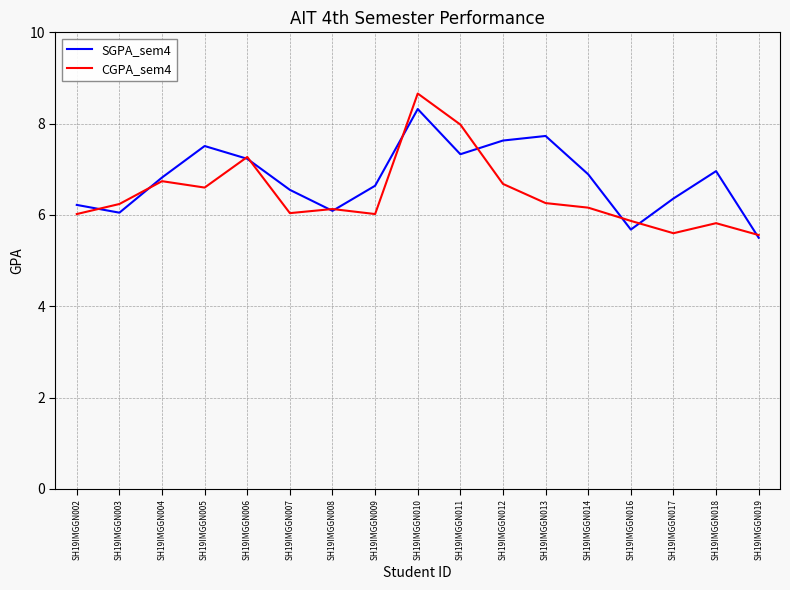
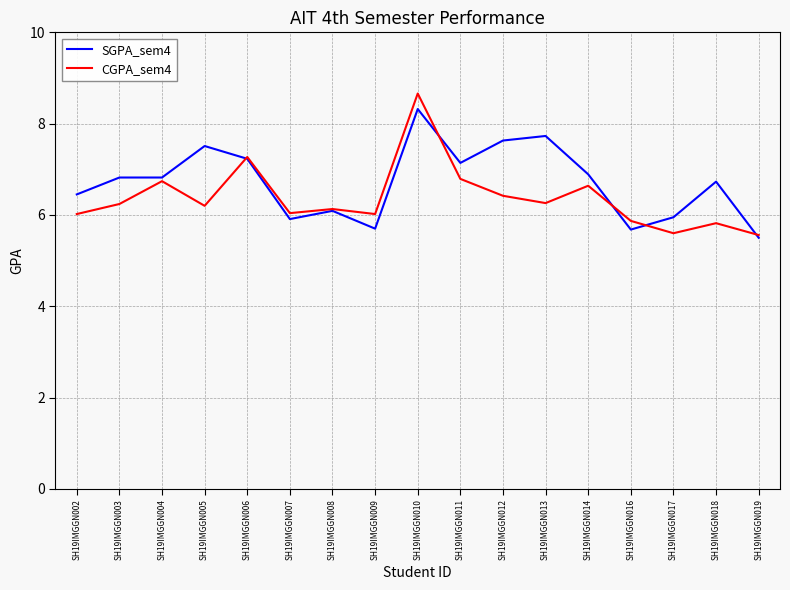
SGPA_sem4, SH19IMGGN002: 6.2 -> 6.5
SGPA_sem4, SH19IMGGN003: 6.1 -> 6.8
CGPA_sem4, SH19IMGGN005: 6.6 -> 6.2
SGPA_sem4, SH19IMGGN007: 6.6 -> 5.9
SGPA_sem4, SH19IMGGN009: 6.6 -> 5.7
SGPA_sem4, SH19IMGGN011: 7.3 -> 7.1
CGPA_sem4, SH19IMGGN011: 8.0 -> 6.8
CGPA_sem4, SH19IMGGN012: 6.7 -> 6.4
CGPA_sem4, SH19IMGGN014: 6.2 -> 6.6
SGPA_sem4, SH19IMGGN017: 6.4 -> 6.0
SGPA_sem4, SH19IMGGN018: 7.0 -> 6.7
